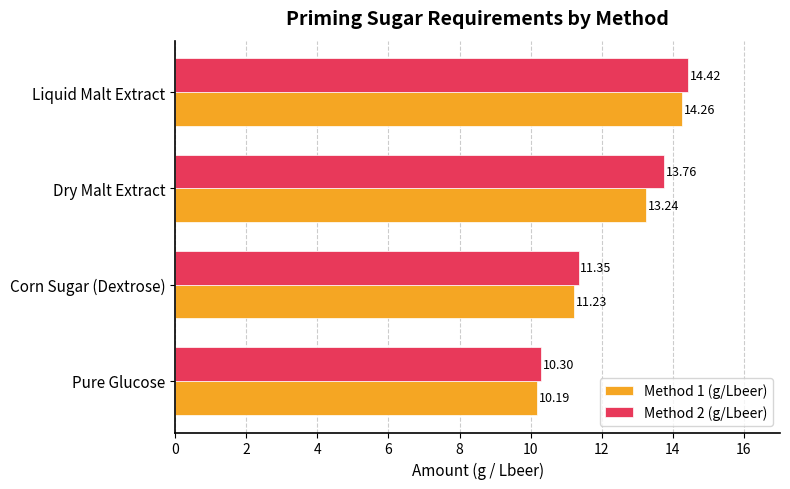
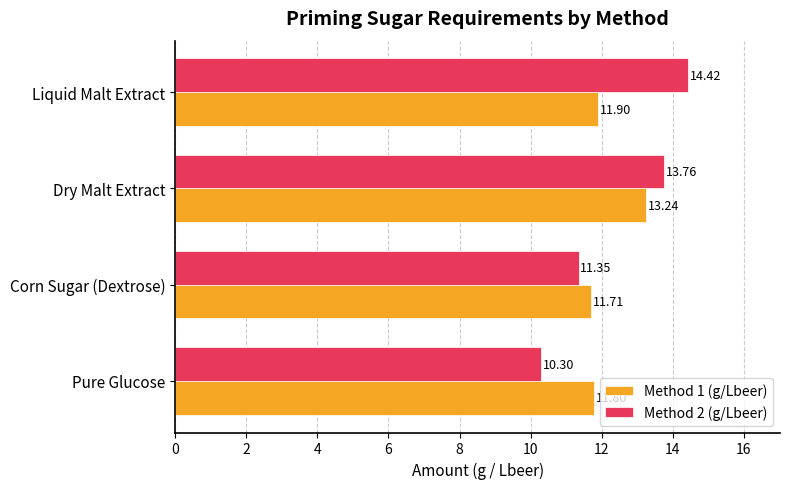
Method 1 (g/Lbeer), Liquid Malt Extract: 14.26 -> 11.90
Method 1 (g/Lbeer), Corn Sugar (Dextrose): 11.23 -> 11.71
Method 1 (g/Lbeer), Pure Glucose: 10.2 -> 11.8
